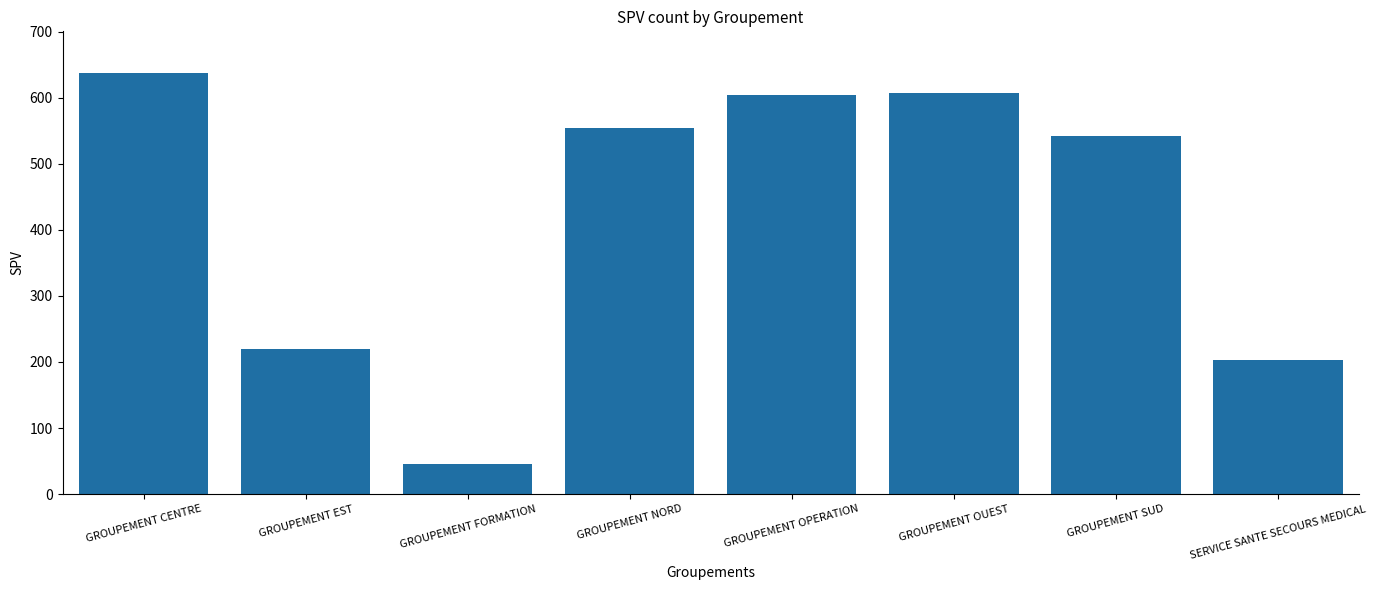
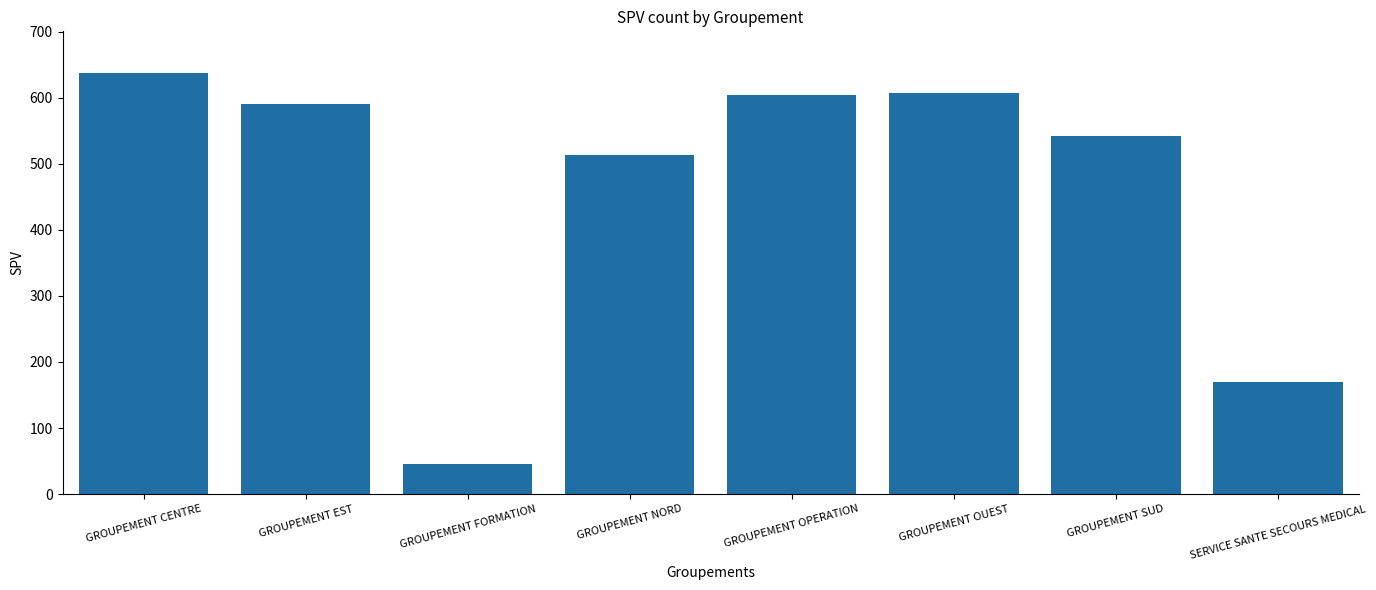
GROUPEMENT EST: 220 -> 590
GROUPEMENT NORD: 560 -> 510
SERVICE SANTE SECOURS MEDICAL: 200 -> 170
